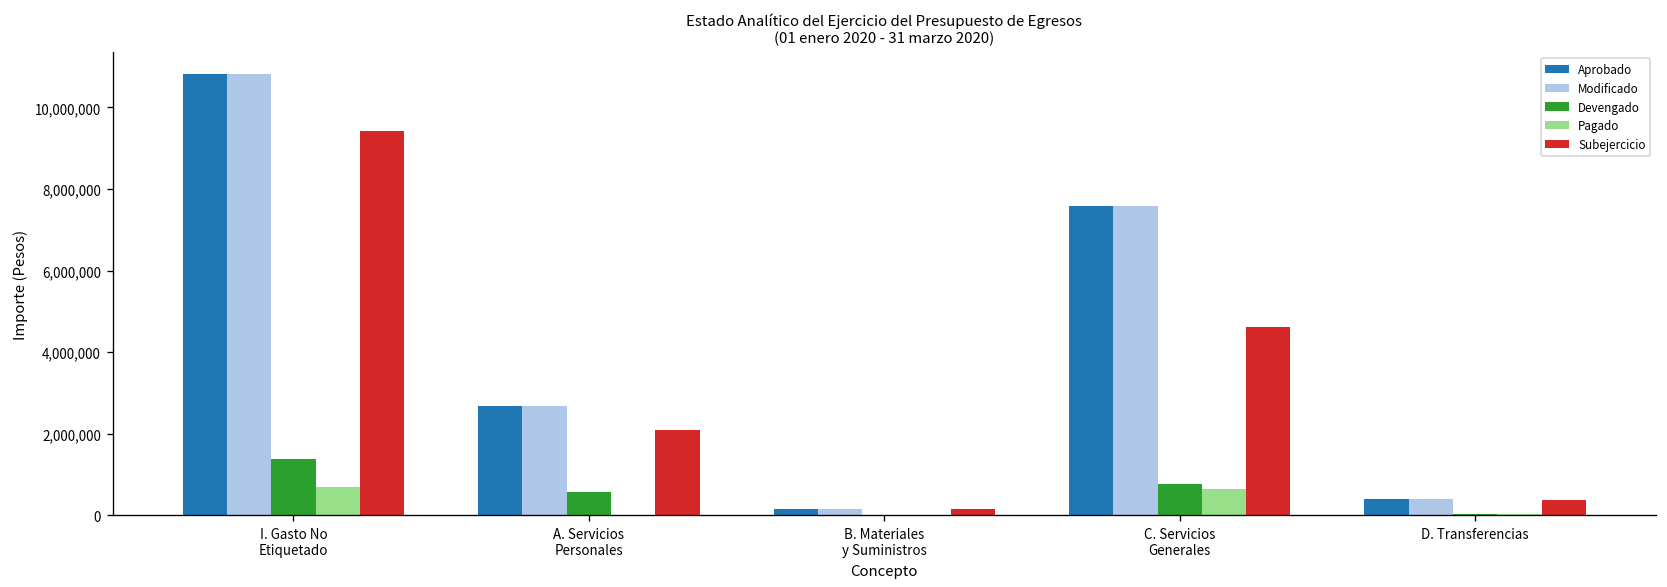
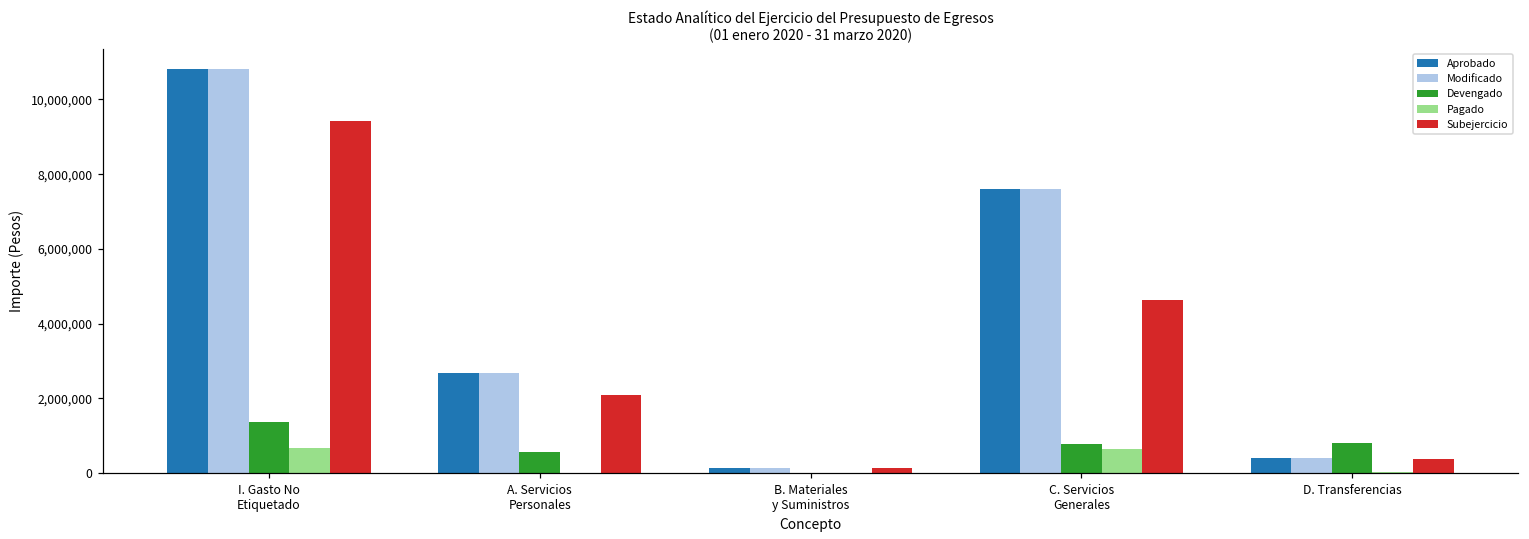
Devengado, D. Transferencias: 0 -> 800,000
